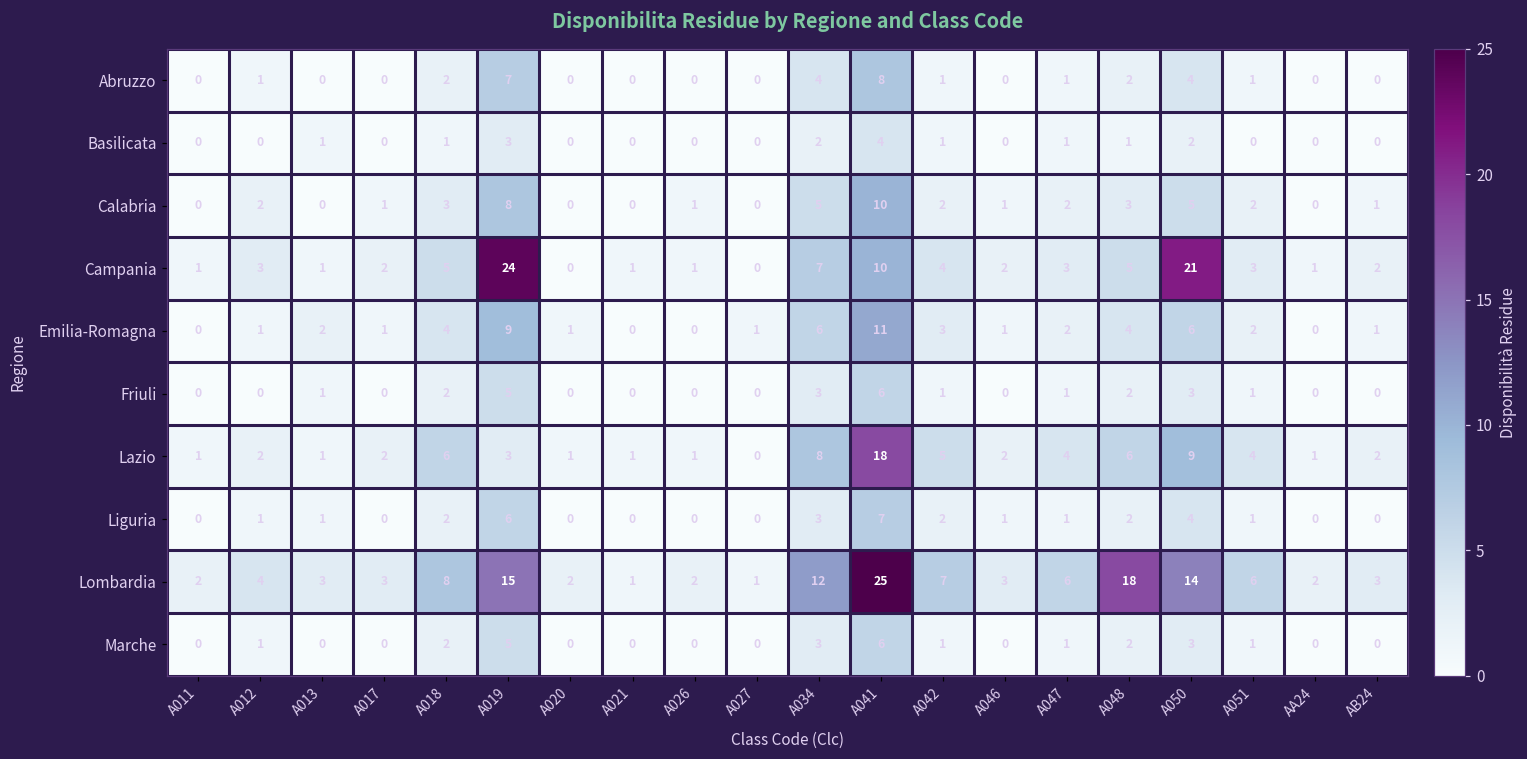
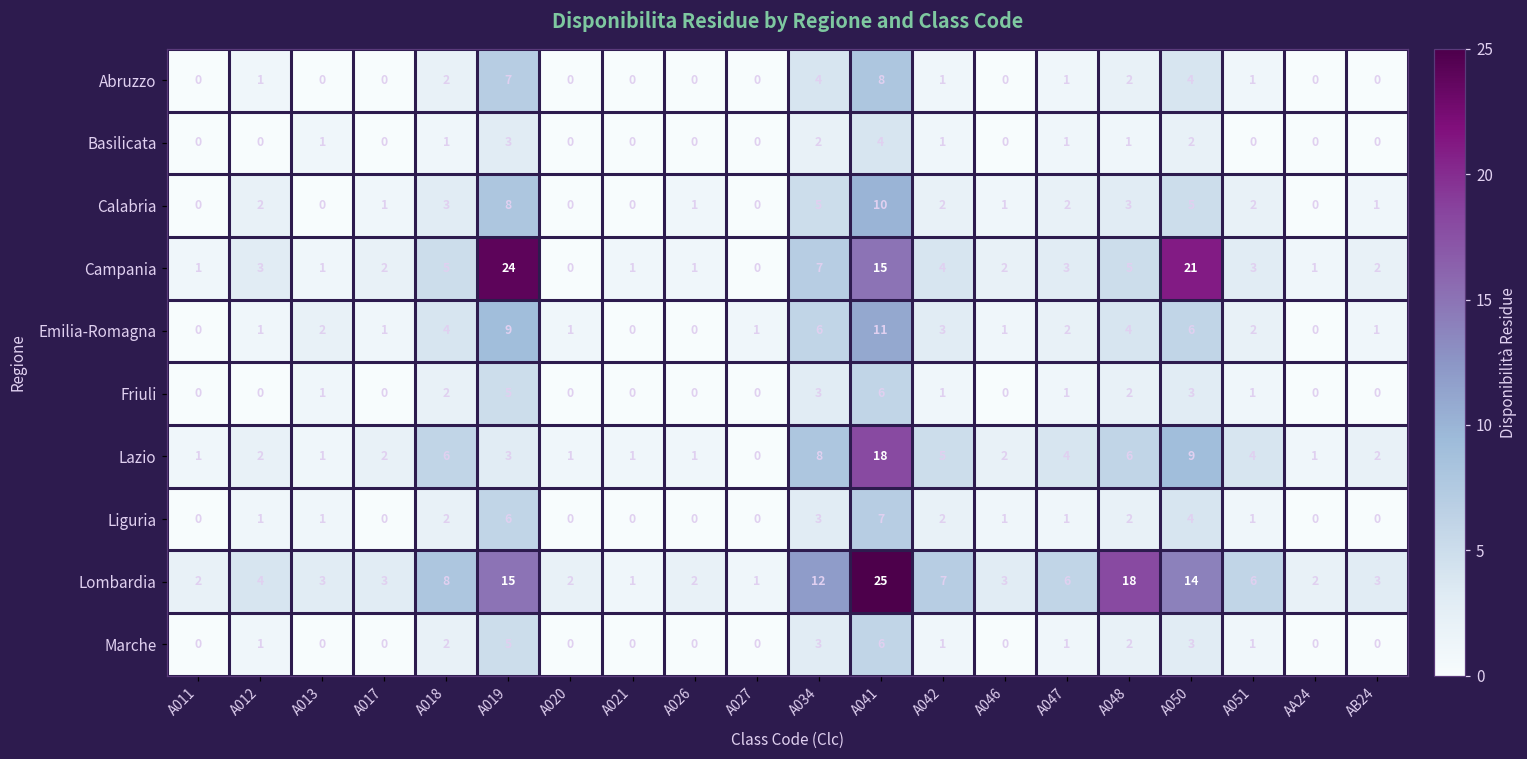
Campania, A041: 10 -> 15
